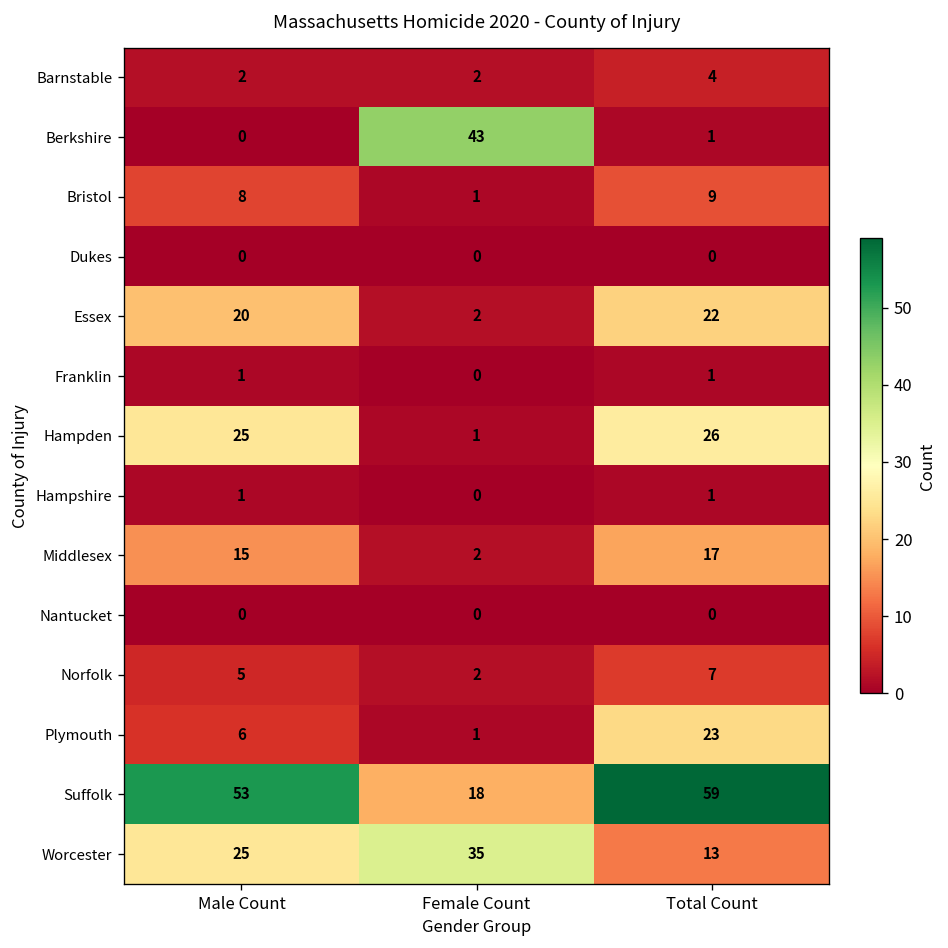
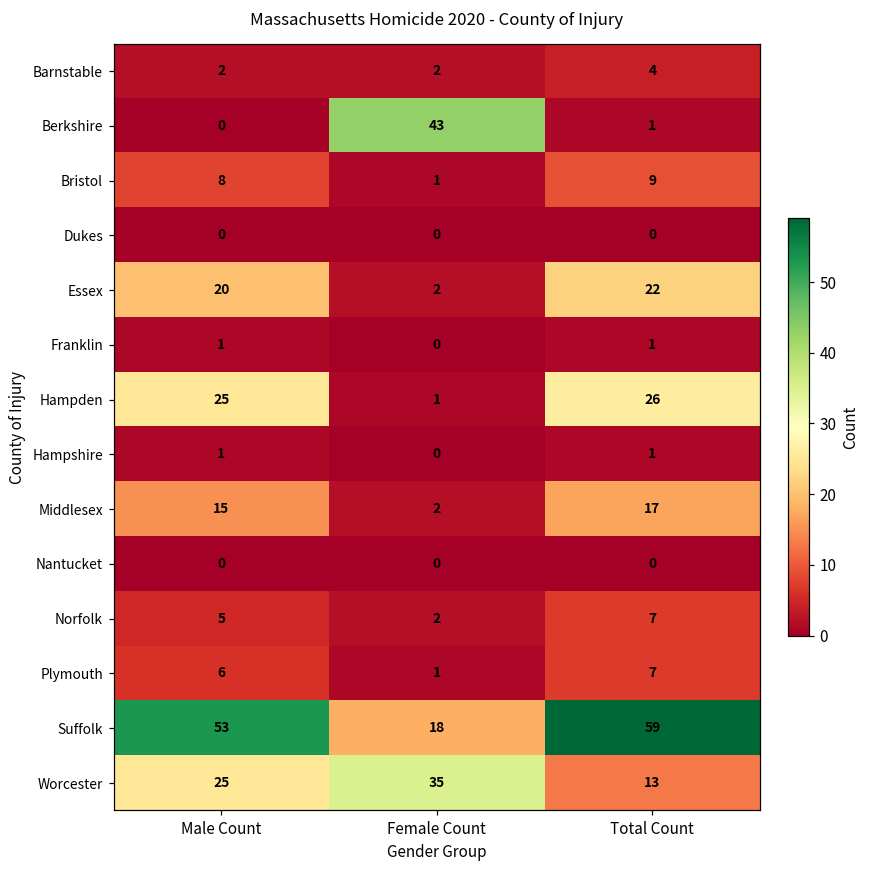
Plymouth, Total Count: 23 -> 7
